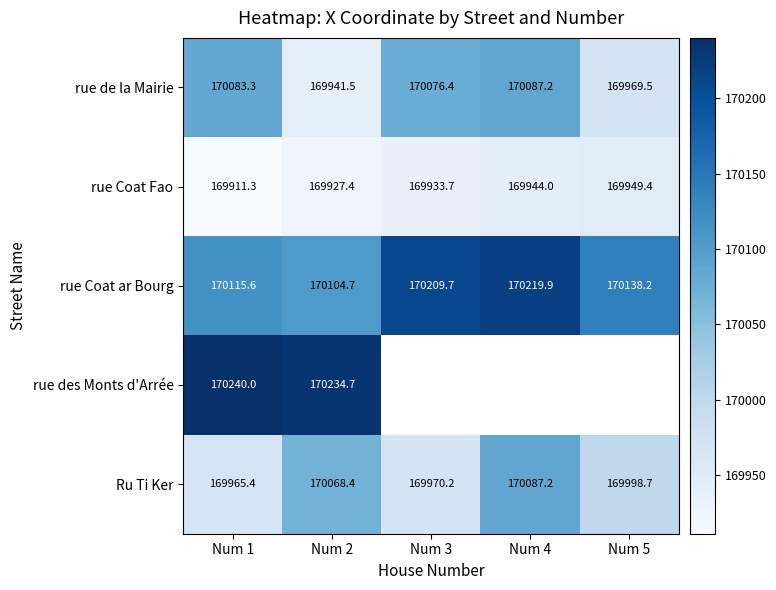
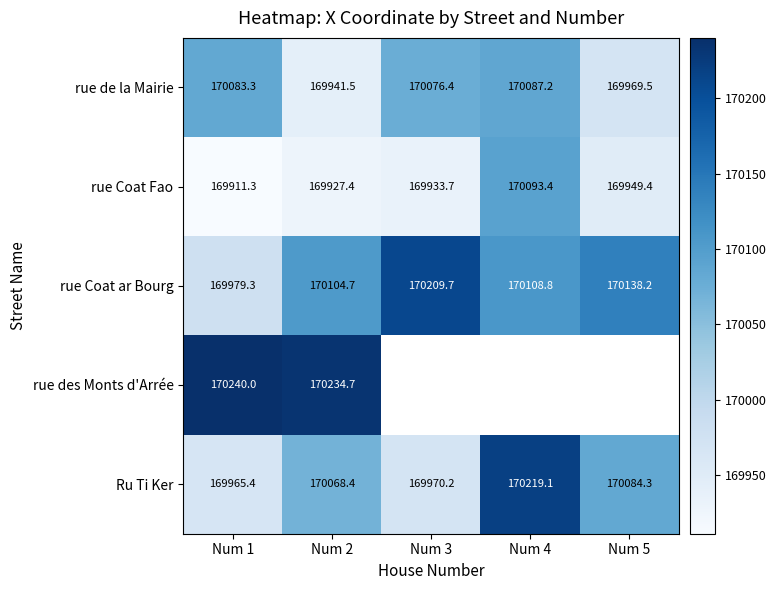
rue Coat Fao, Num 4: 169944.0 -> 170093.4
rue Coat ar Bourg, Num 1: 170115.6 -> 169979.3
rue Coat ar Bourg, Num 4: 170219.9 -> 170108.8
Ru Ti Ker, Num 4: 170087.2 -> 170219.1
Ru Ti Ker, Num 5: 169998.7 -> 170084.3
